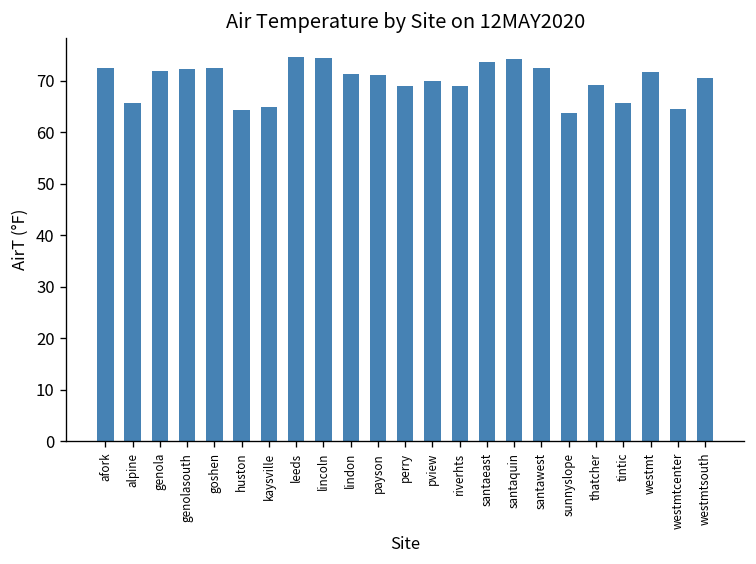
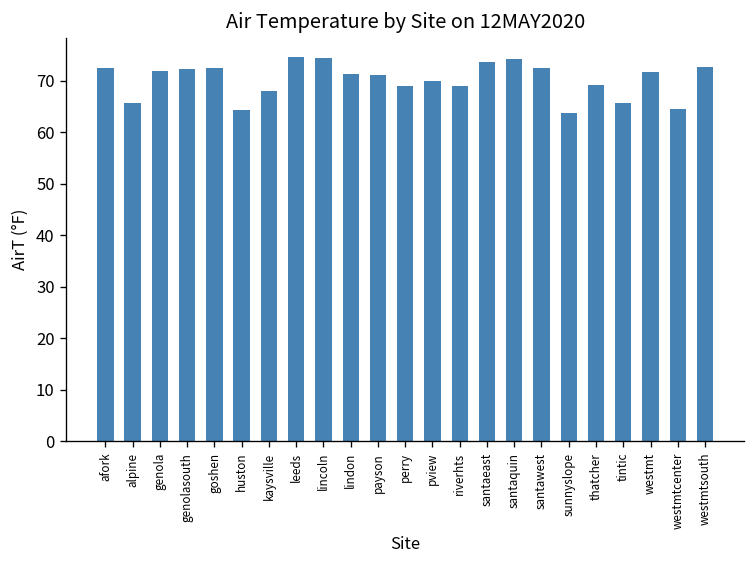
kaysville: 65 -> 68
westmtsouth: 71 -> 73
